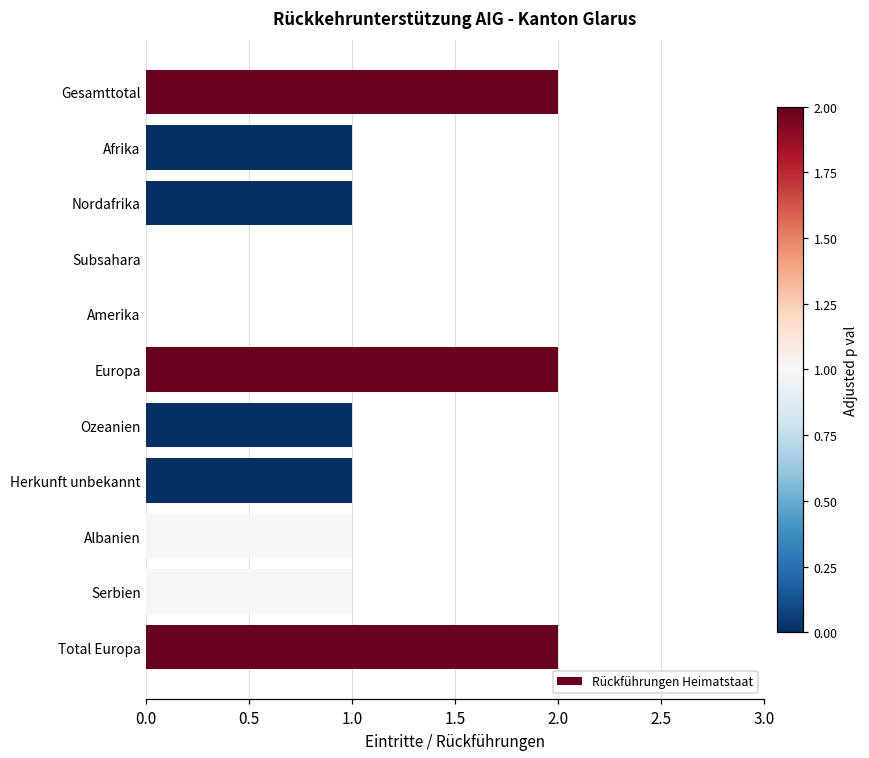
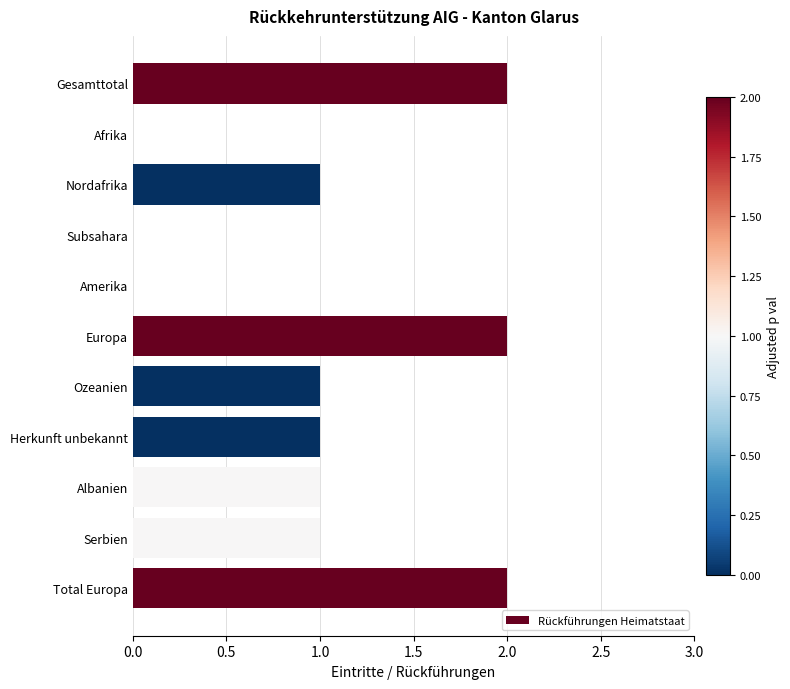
Afrika: 1 -> 0
